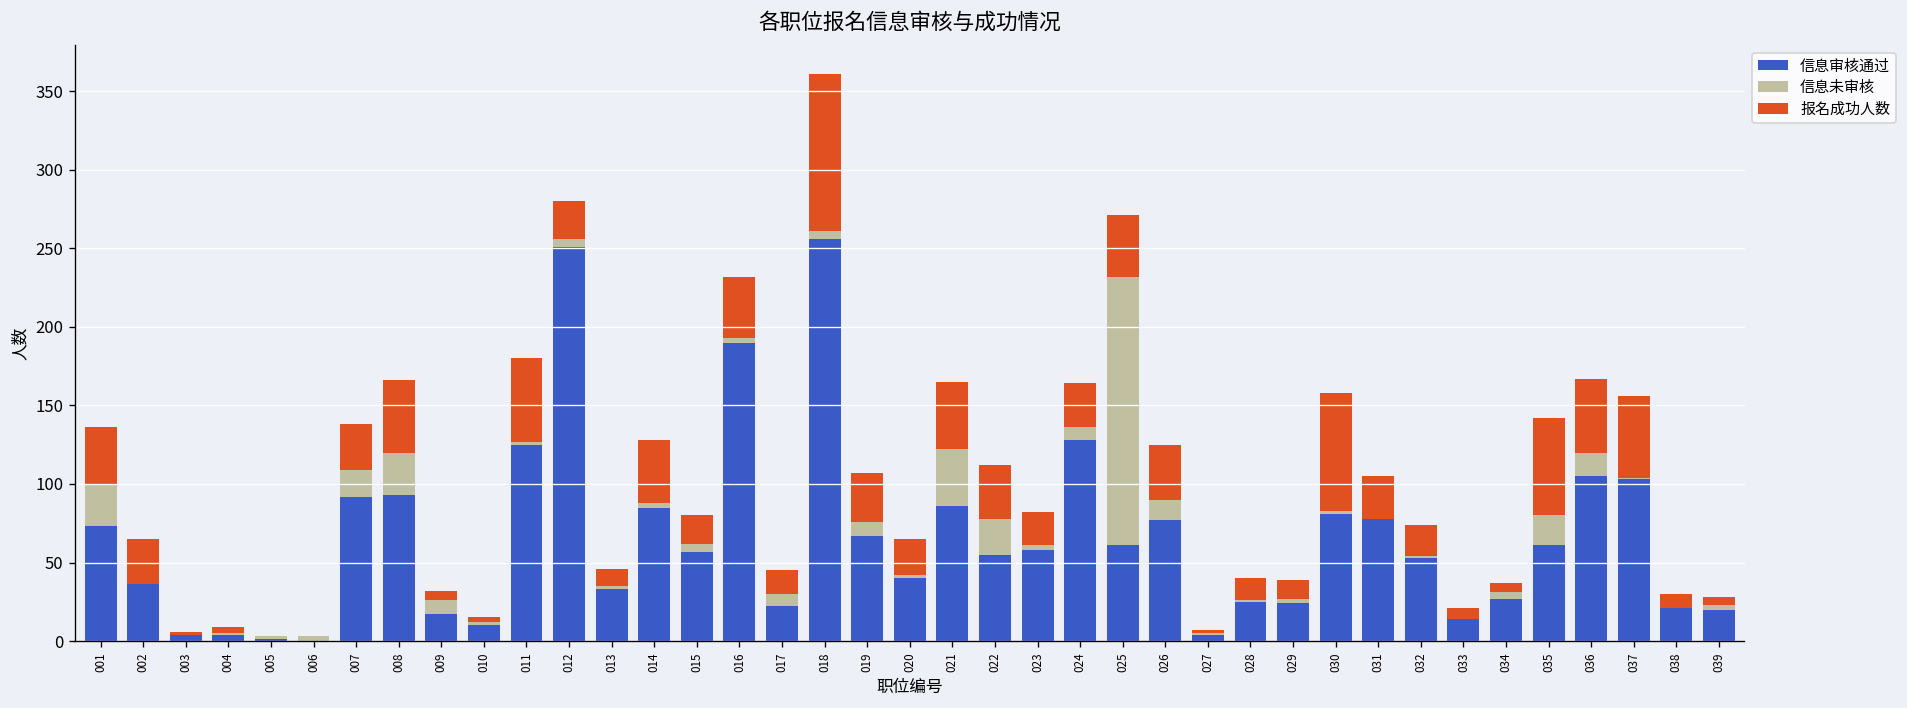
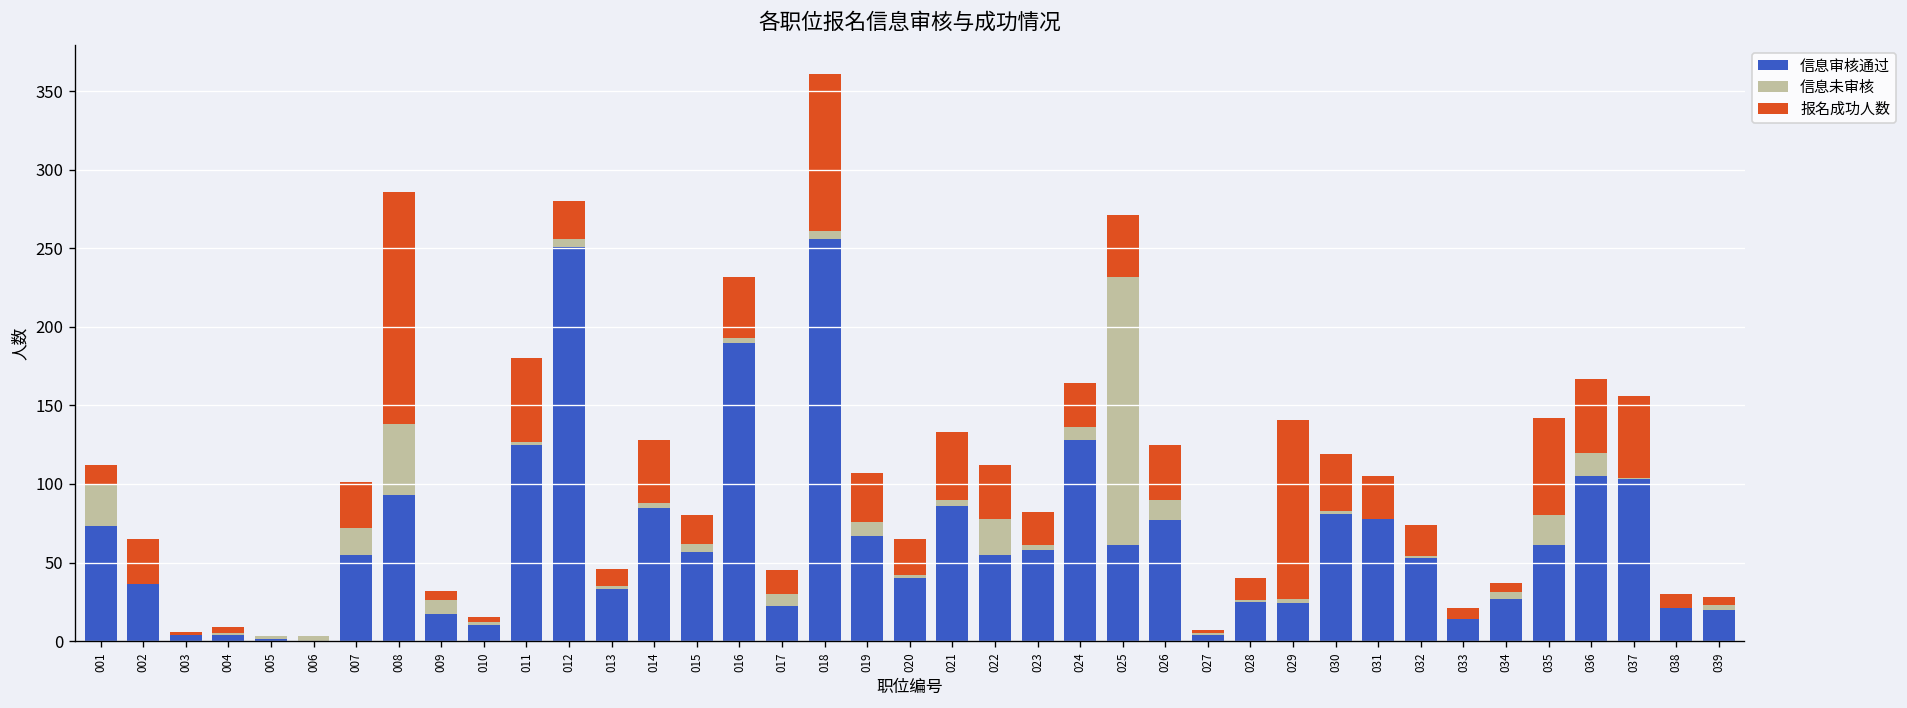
报名成功人数, 001: 36 -> 12
信息审核通过, 007: 92 -> 55
信息未审核, 008: 27 -> 45
报名成功人数, 008: 46 -> 148
信息未审核, 021: 36 -> 4
报名成功人数, 029: 12 -> 114
报名成功人数, 030: 75 -> 36
